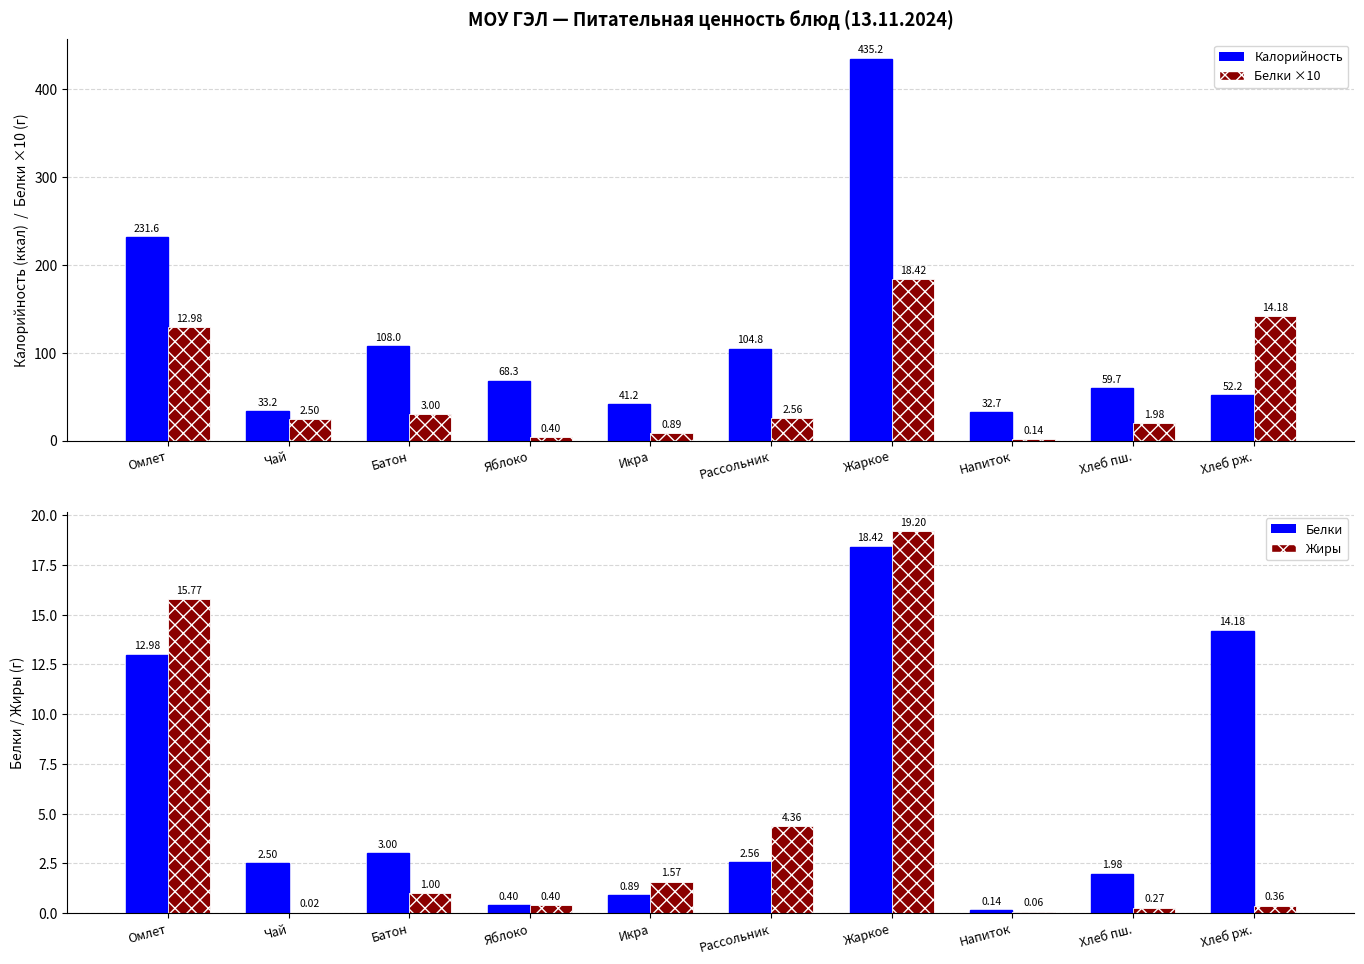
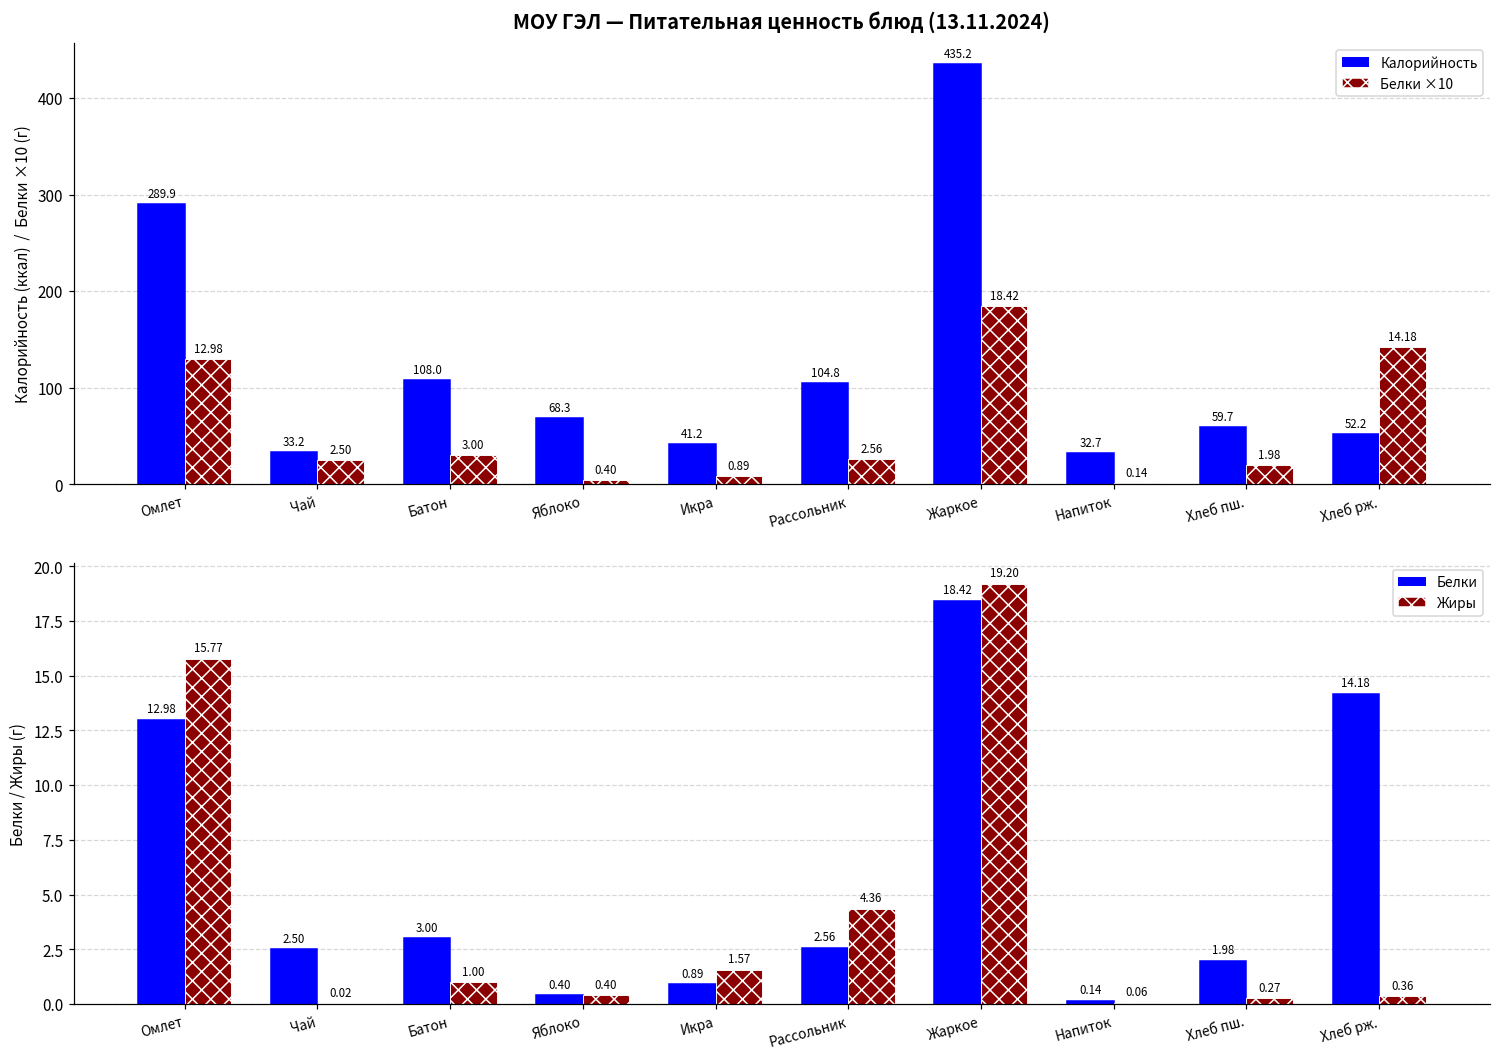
МОУ ГЭЛ — Питательная ценность блюд (13.11.2024), Калорийность, Омлет: 231.6 -> 289.9
